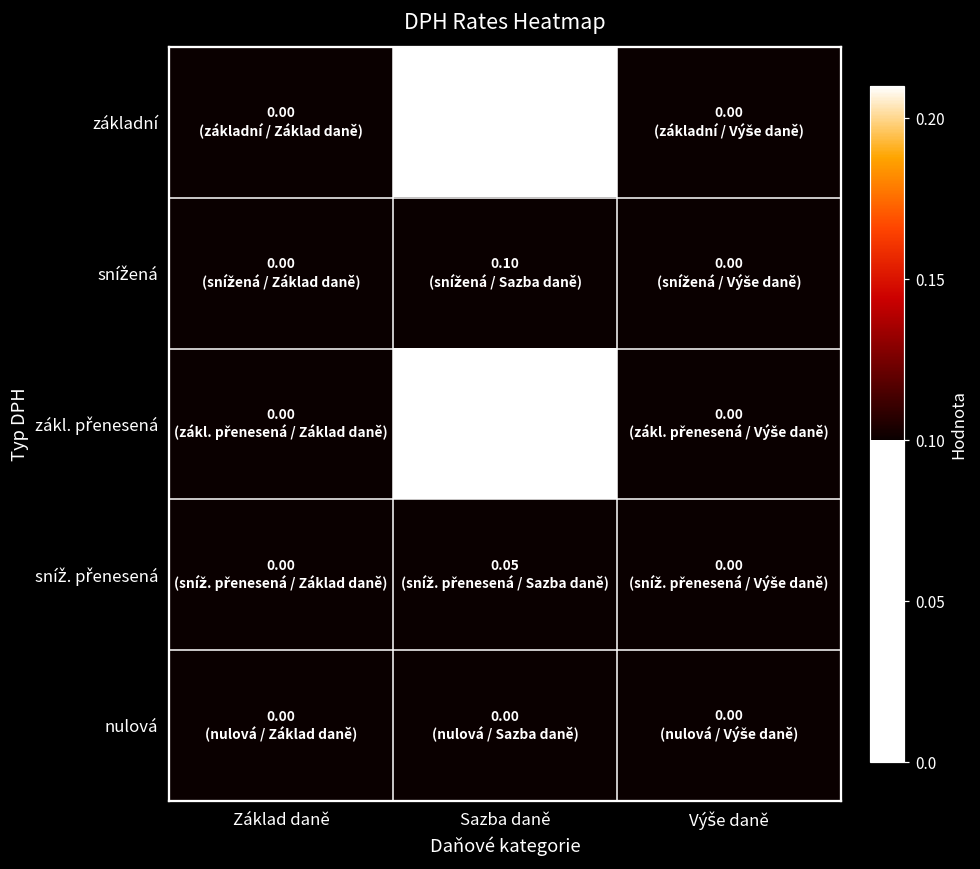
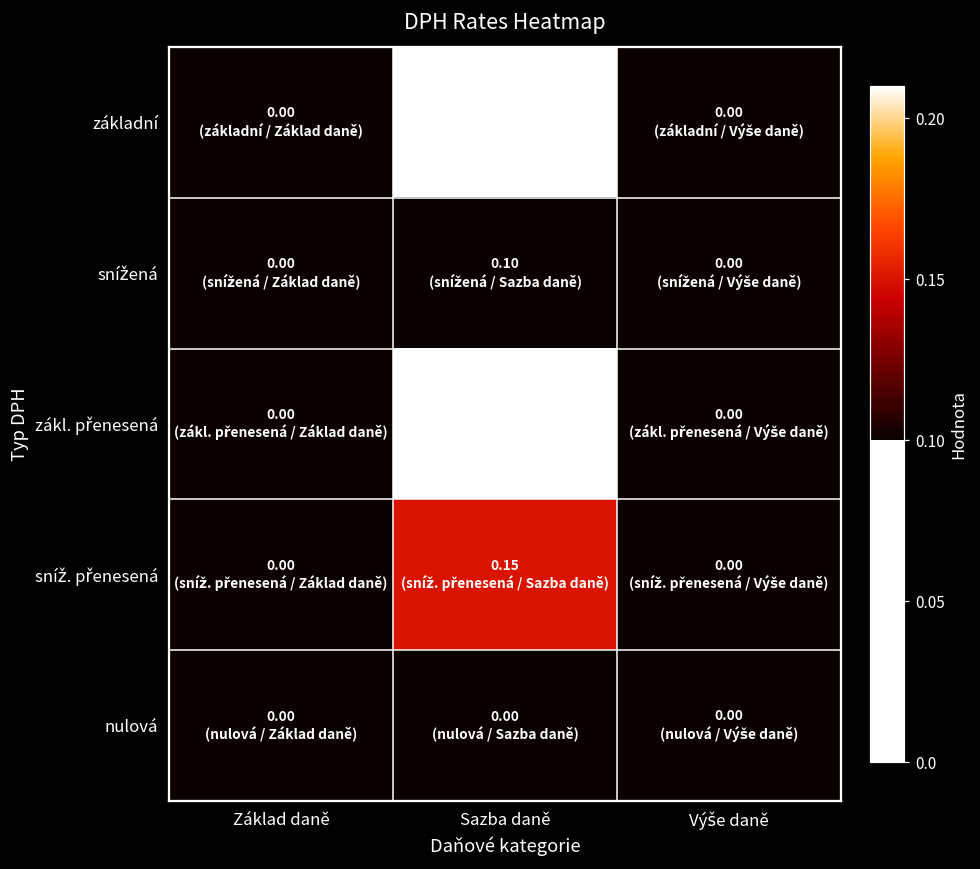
sníž. přenesená, Sazba daně: 0.05 -> 0.15
